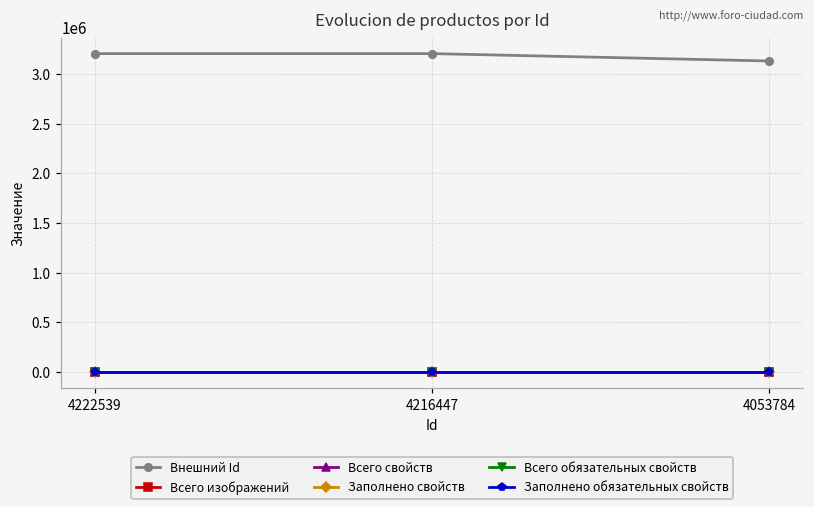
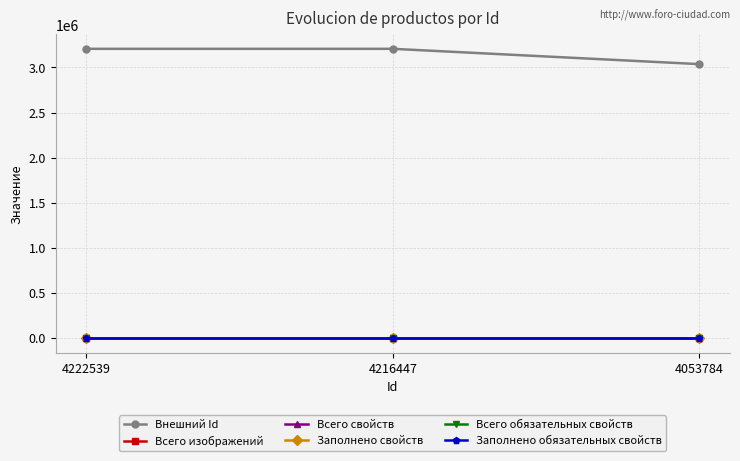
Внешний Id, 4053784: 3100000 -> 3000000
